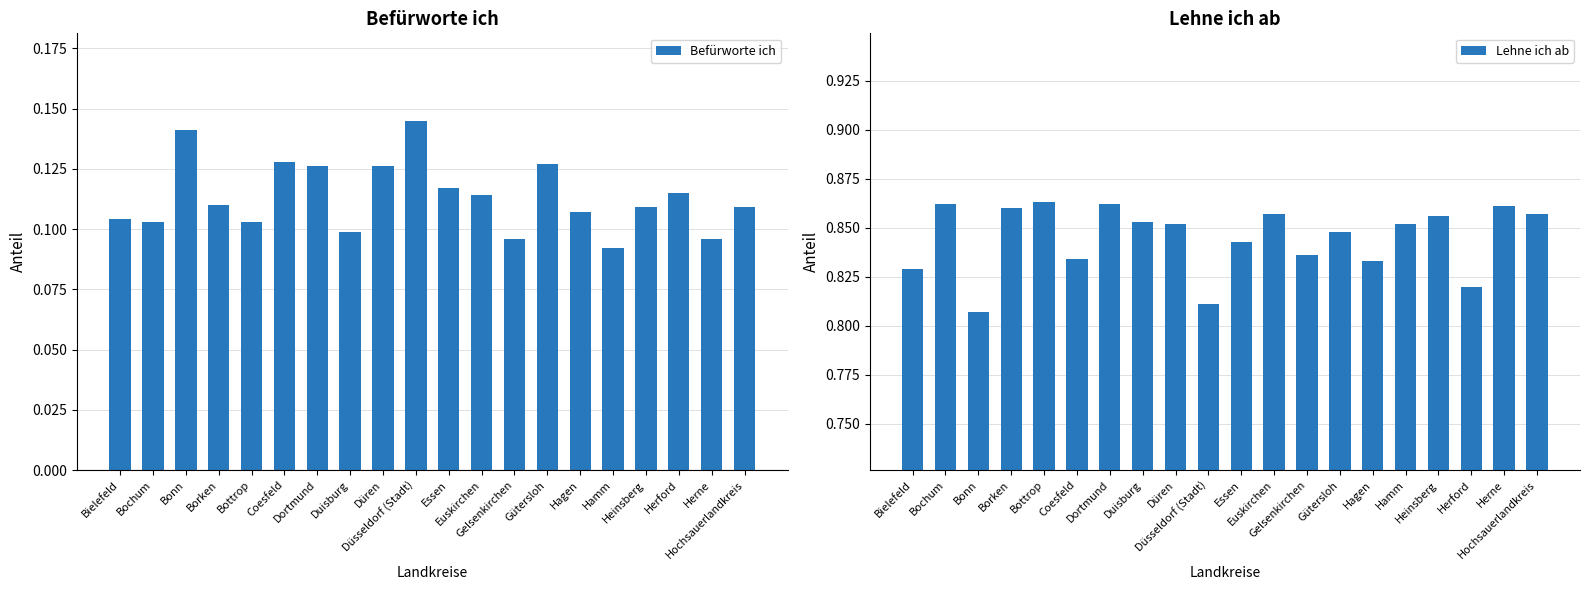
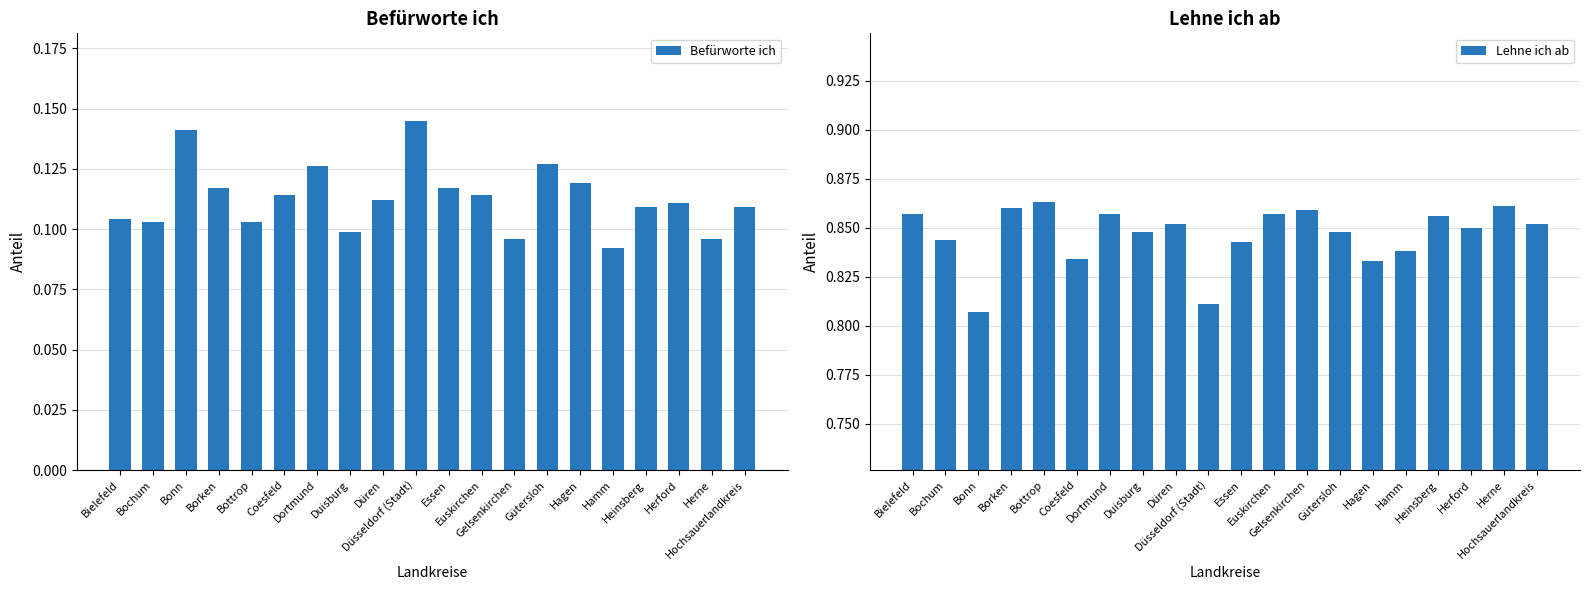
Befürworte ich, Borken: 0.110 -> 0.117
Befürworte ich, Coesfeld: 0.128 -> 0.114
Befürworte ich, Düren: 0.126 -> 0.112
Befürworte ich, Hagen: 0.107 -> 0.119
Befürworte ich, Herford: 0.115 -> 0.111
Lehne ich ab, Bielefeld: 0.829 -> 0.857
Lehne ich ab, Bochum: 0.862 -> 0.844
Lehne ich ab, Dortmund: 0.862 -> 0.857
Lehne ich ab, Duisburg: 0.853 -> 0.848
Lehne ich ab, Gelsenkirchen: 0.836 -> 0.859
Lehne ich ab, Hamm: 0.852 -> 0.838
Lehne ich ab, Herford: 0.82 -> 0.85
Lehne ich ab, Hochsauerlandkreis: 0.857 -> 0.852
